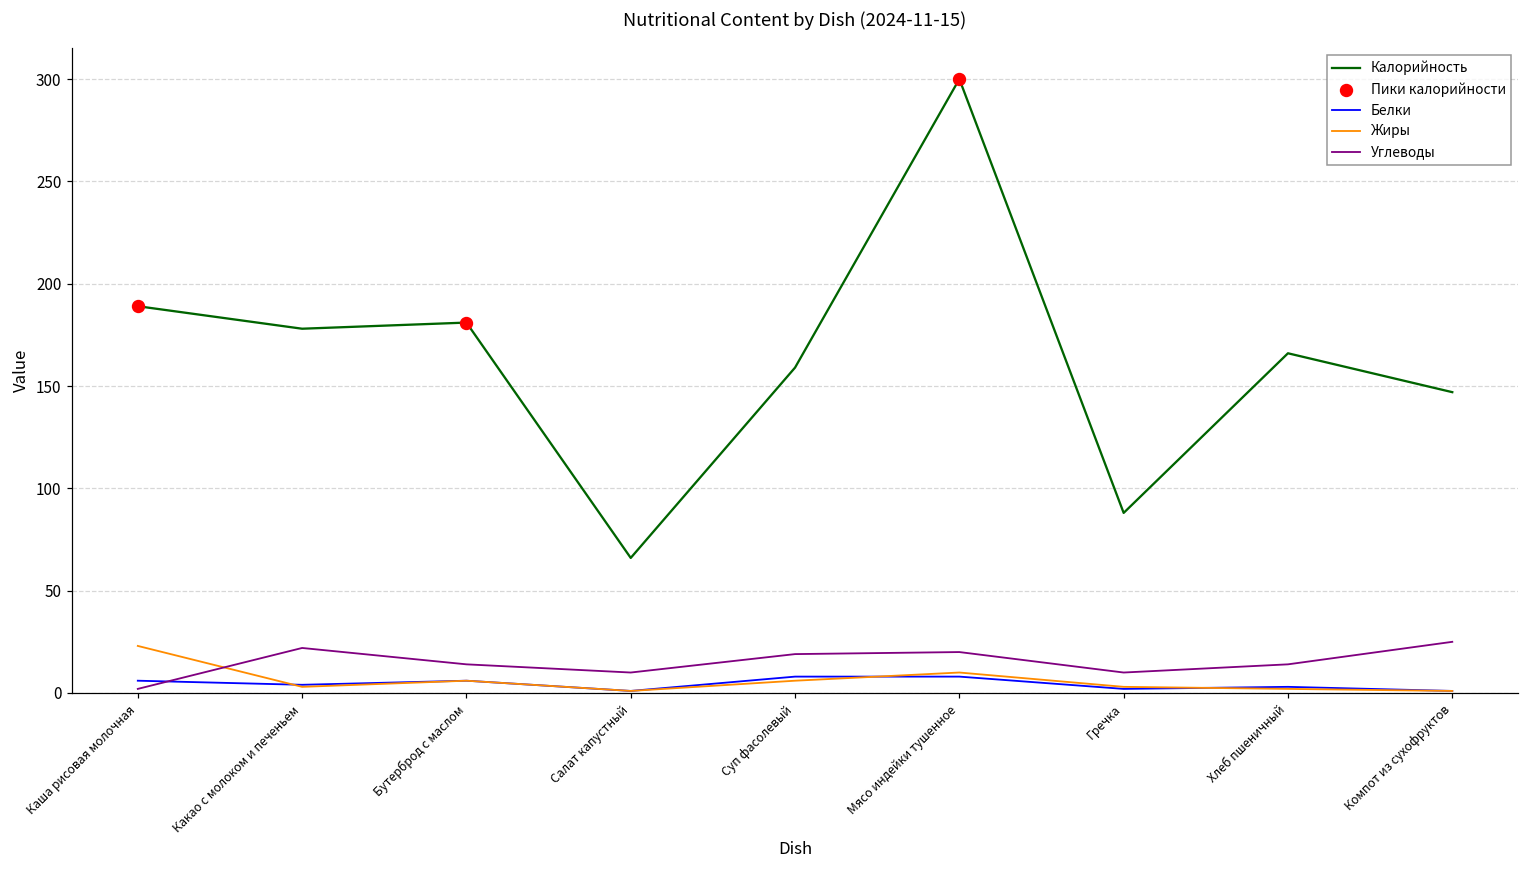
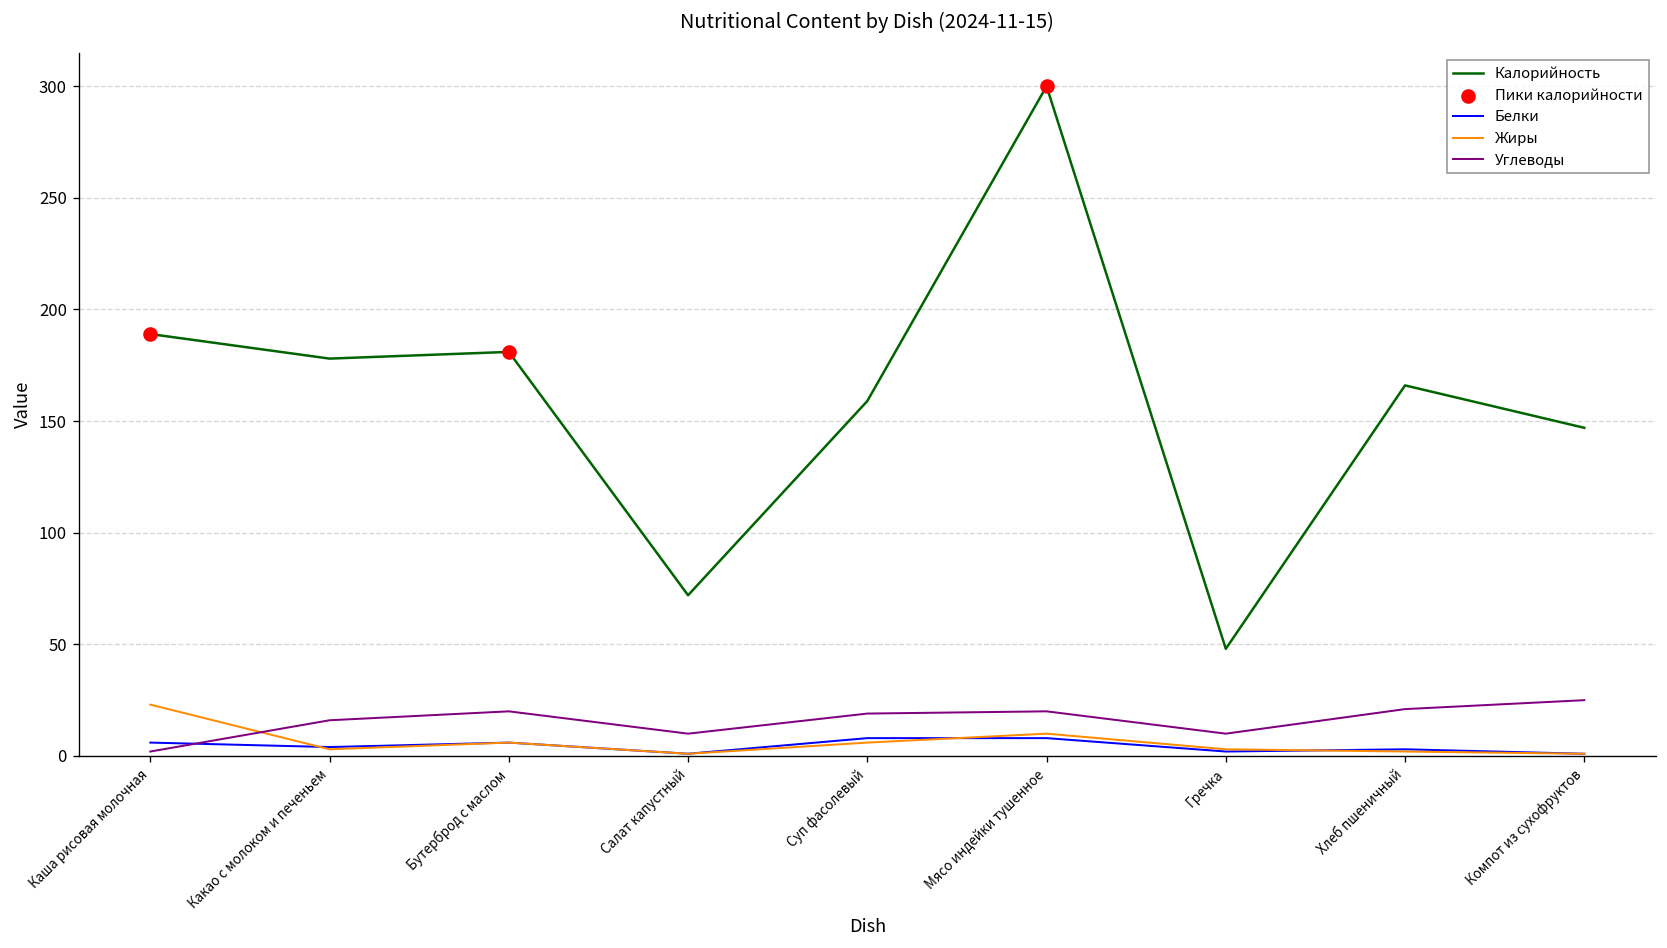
Углеводы, Какао с молоком и печеньем: 22 -> 16
Углеводы, Бутерброд с маслом: 14 -> 20
Калорийность, Салат капустный: 66 -> 72
Калорийность, Гречка: 88 -> 48
Углеводы, Хлеб пшеничный: 14 -> 21
